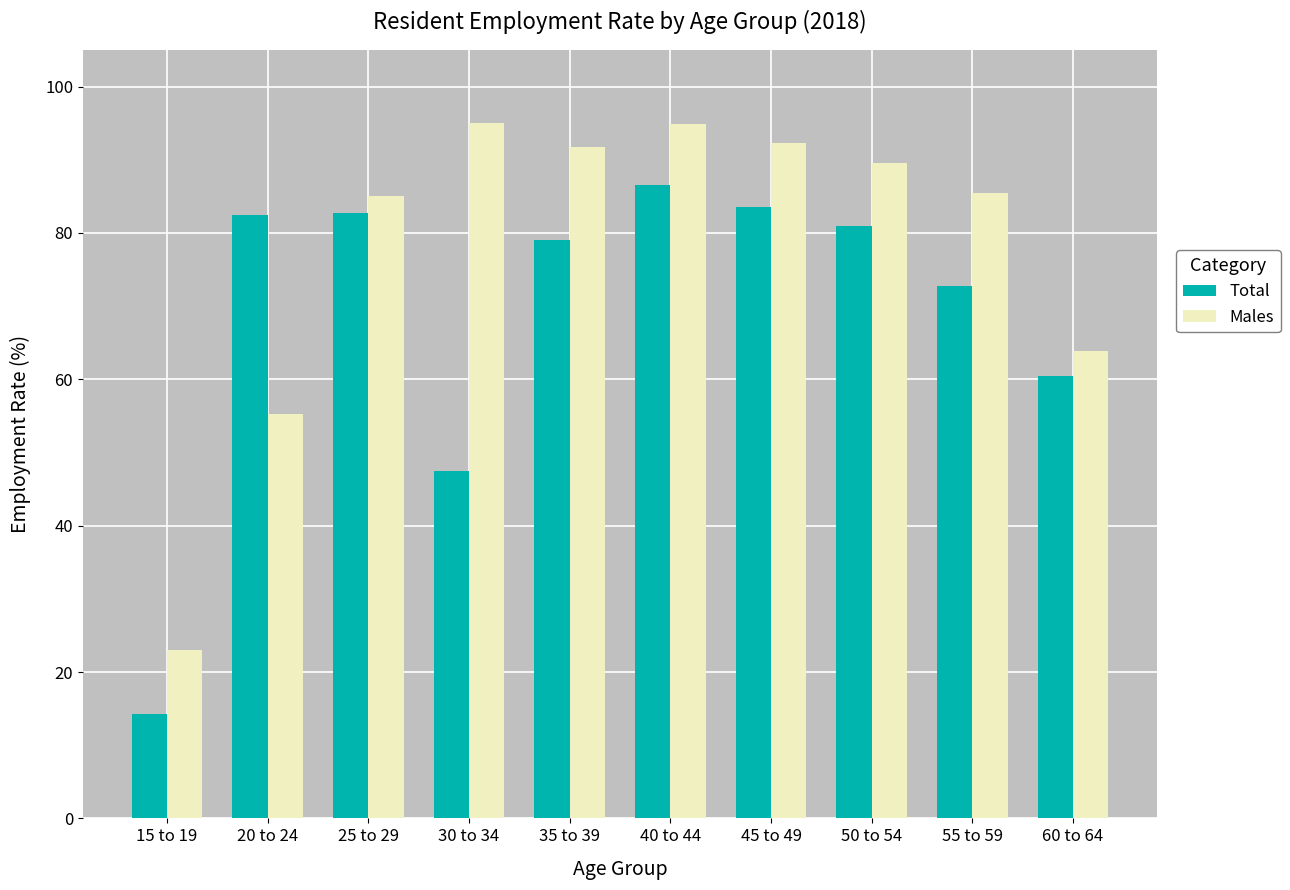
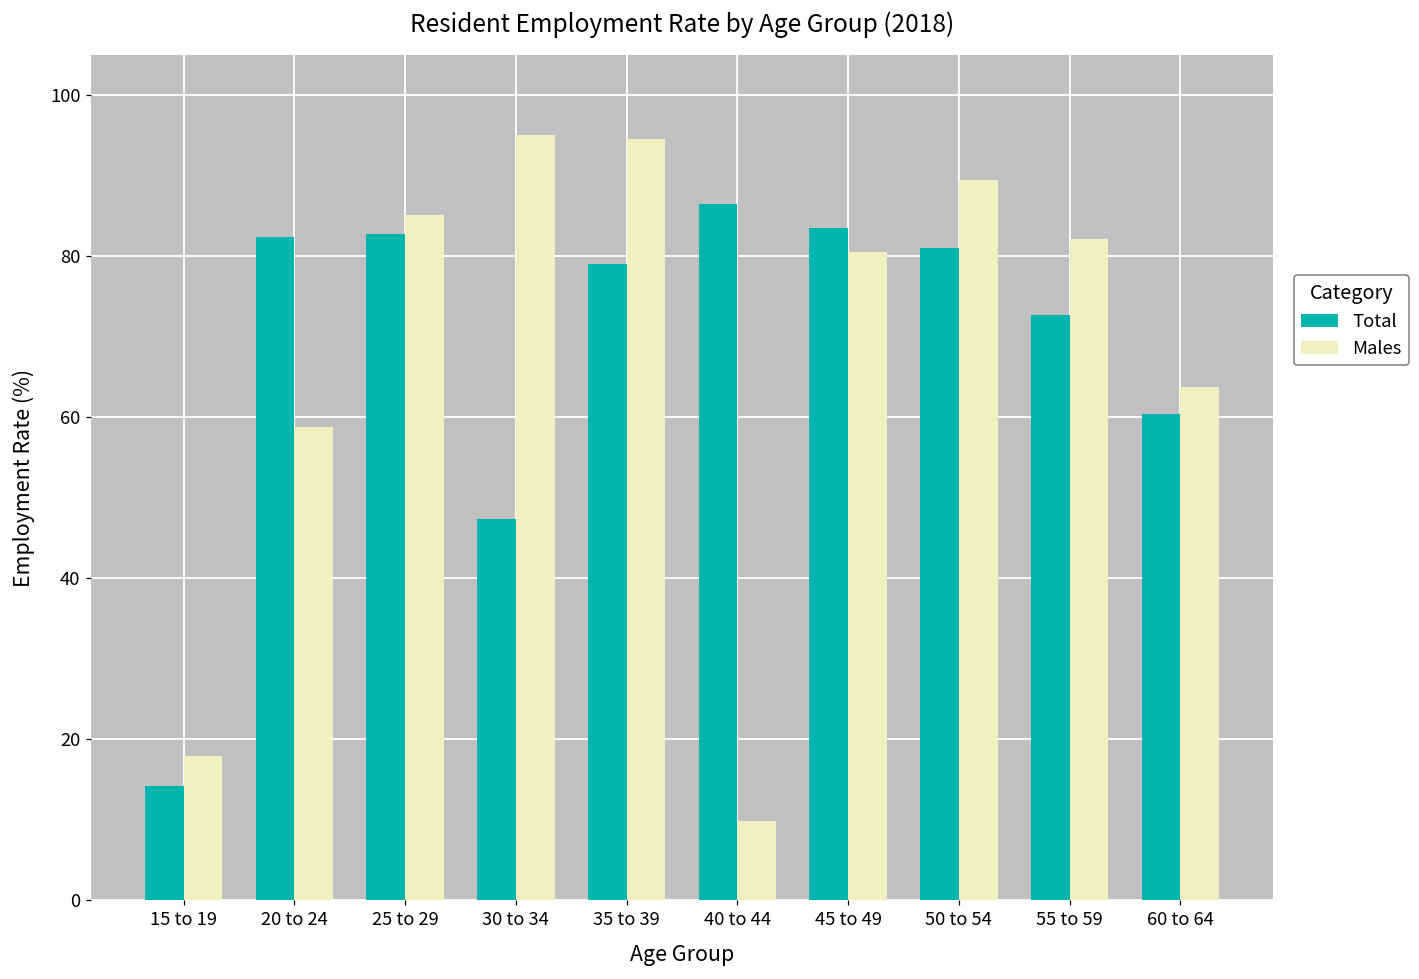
Males, 15 to 19: 23 -> 18
Males, 20 to 24: 55 -> 59
Males, 35 to 39: 92 -> 95
Males, 40 to 44: 95 -> 10
Males, 45 to 49: 92 -> 81
Males, 55 to 59: 85 -> 82
